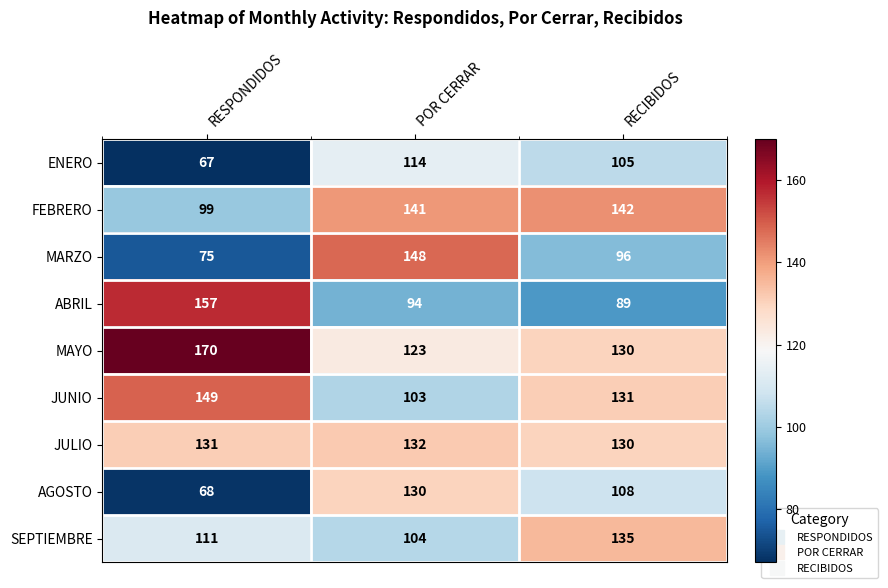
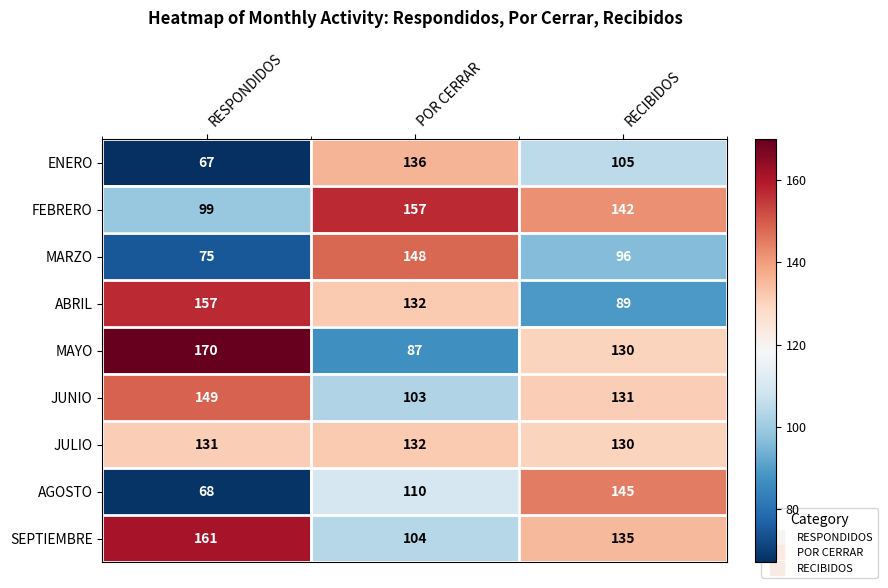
ENERO, POR CERRAR: 114 -> 136
FEBRERO, POR CERRAR: 141 -> 157
ABRIL, POR CERRAR: 94 -> 132
MAYO, POR CERRAR: 123 -> 87
AGOSTO, POR CERRAR: 130 -> 110
AGOSTO, RECIBIDOS: 108 -> 145
SEPTIEMBRE, RESPONDIDOS: 111 -> 161
